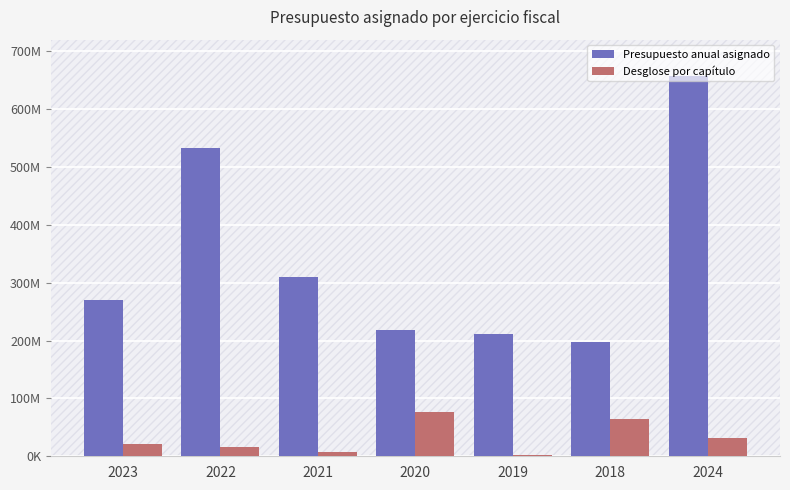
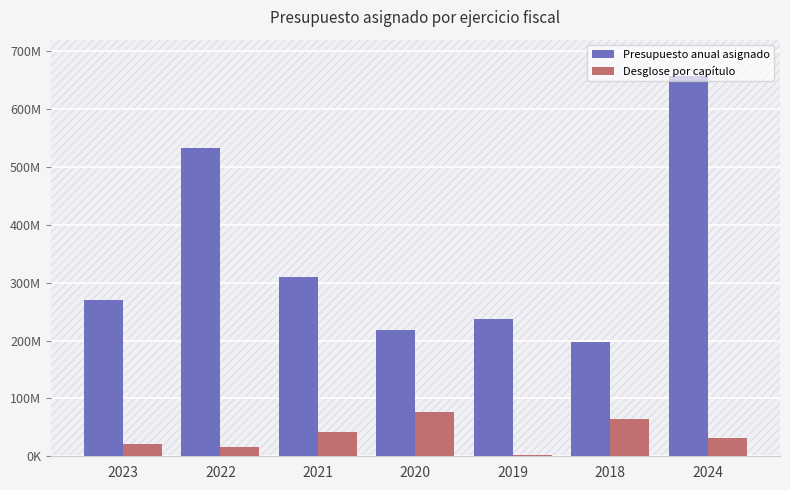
Desglose por capítulo, 2021: 10000000 -> 40000000
Presupuesto anual asignado, 2019: 210000000 -> 240000000
